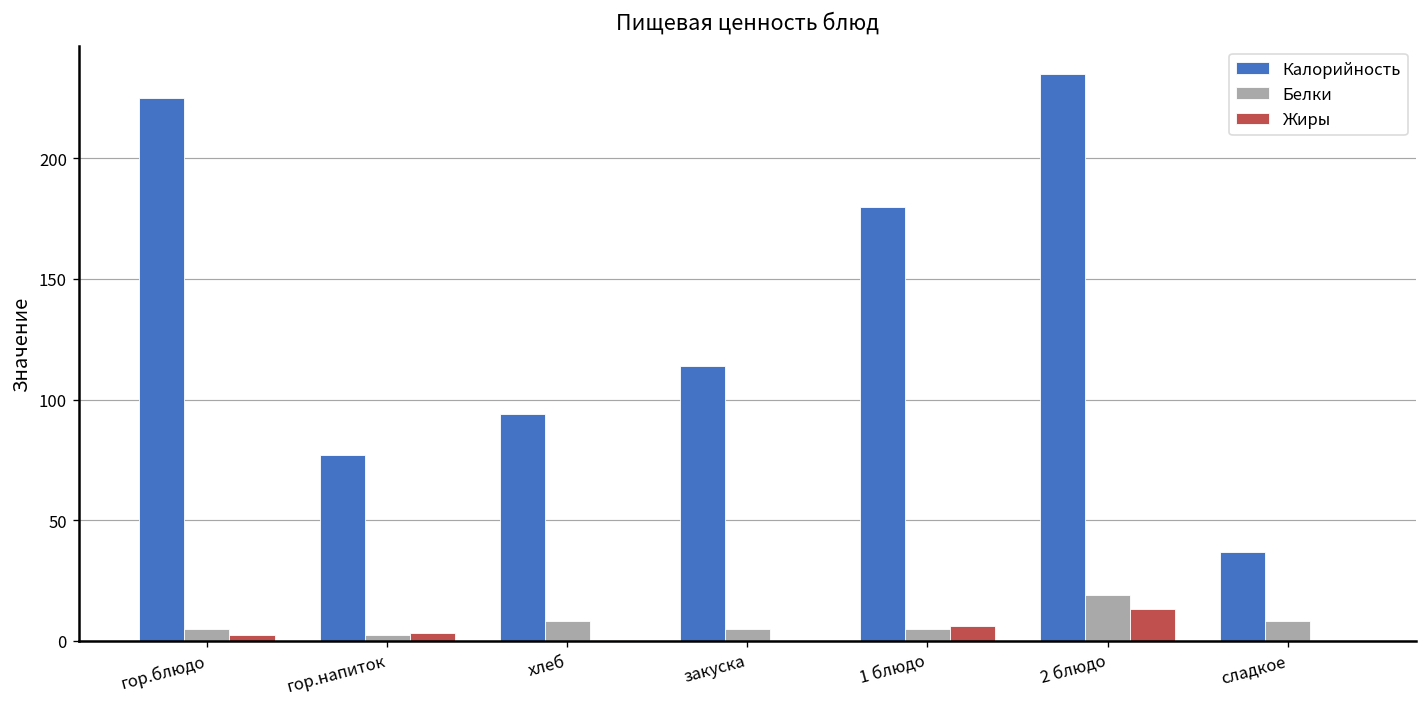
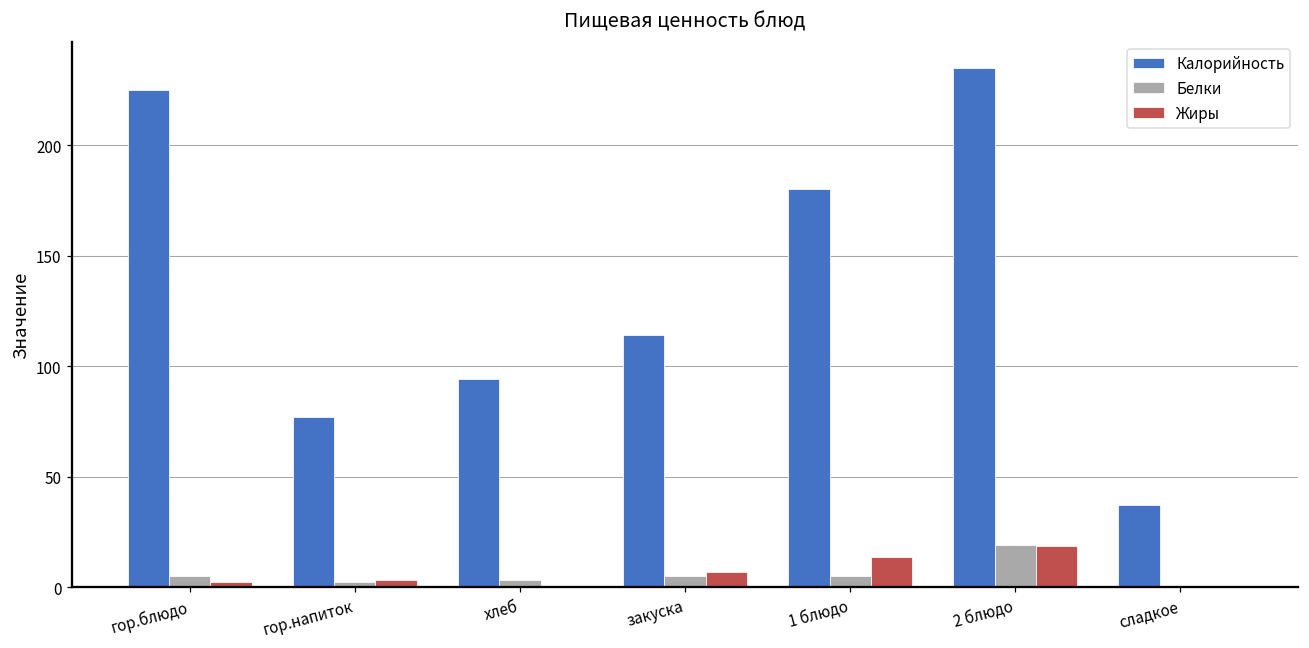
Белки, хлеб: 8 -> 3
Жиры, закуска: 0 -> 7
Жиры, 1 блюдо: 6 -> 14
Жиры, 2 блюдо: 13 -> 19
Белки, сладкое: 8 -> 0
